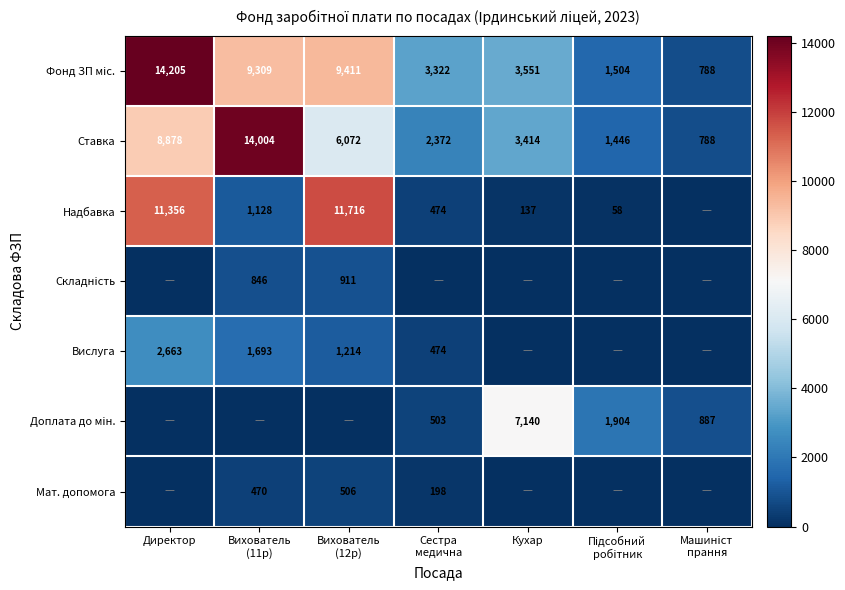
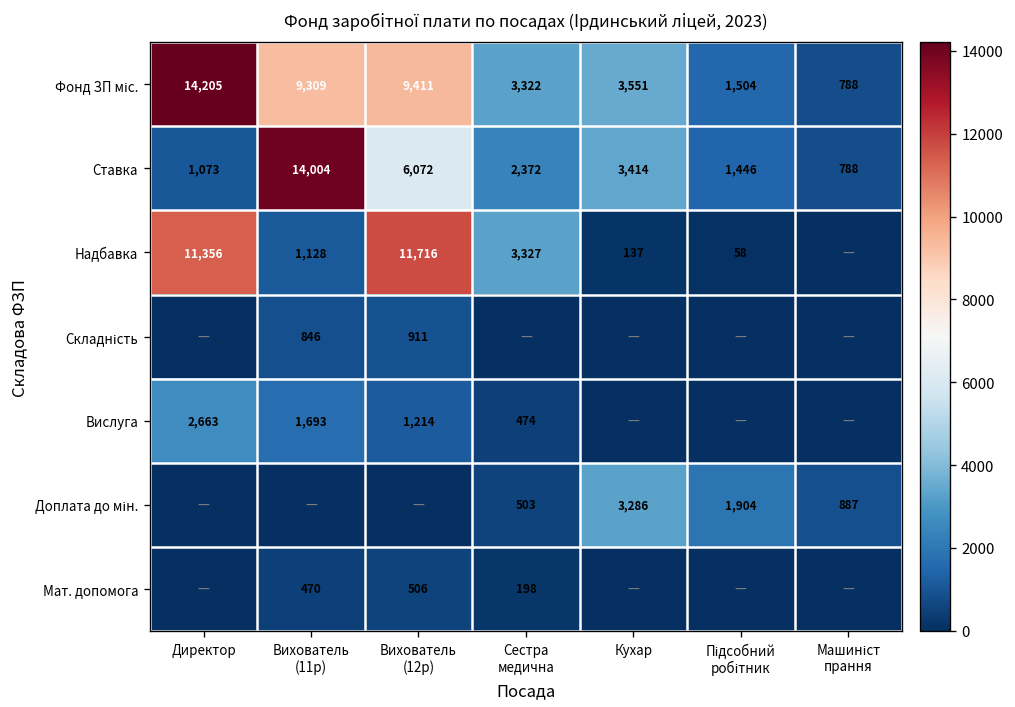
Ставка, Директор: 8,878 -> 1,073
Надбавка, Сестра медична: 474 -> 3,327
Доплата до мін., Кухар: 7,140 -> 3,286
